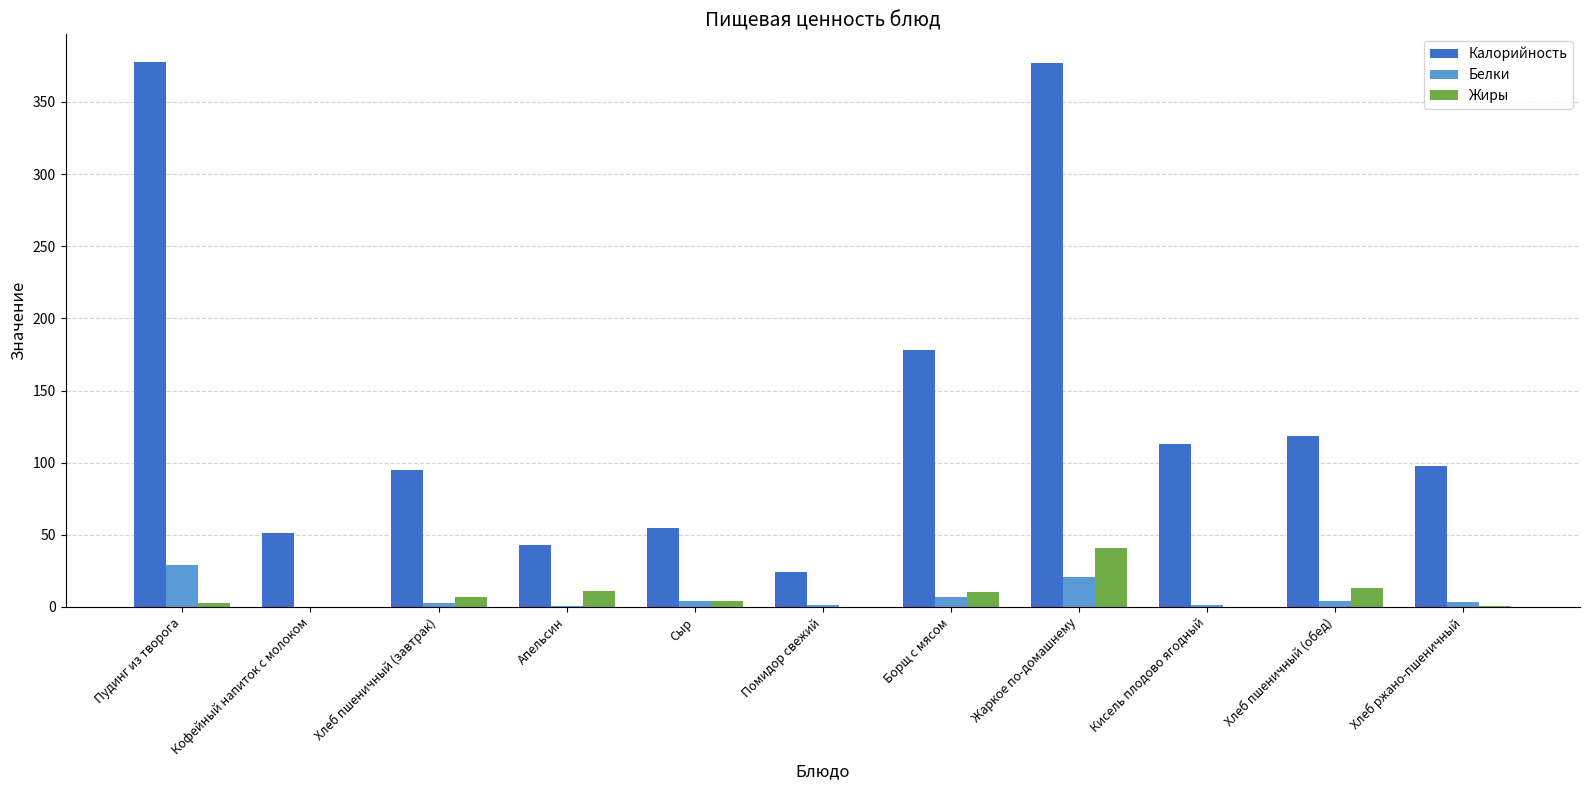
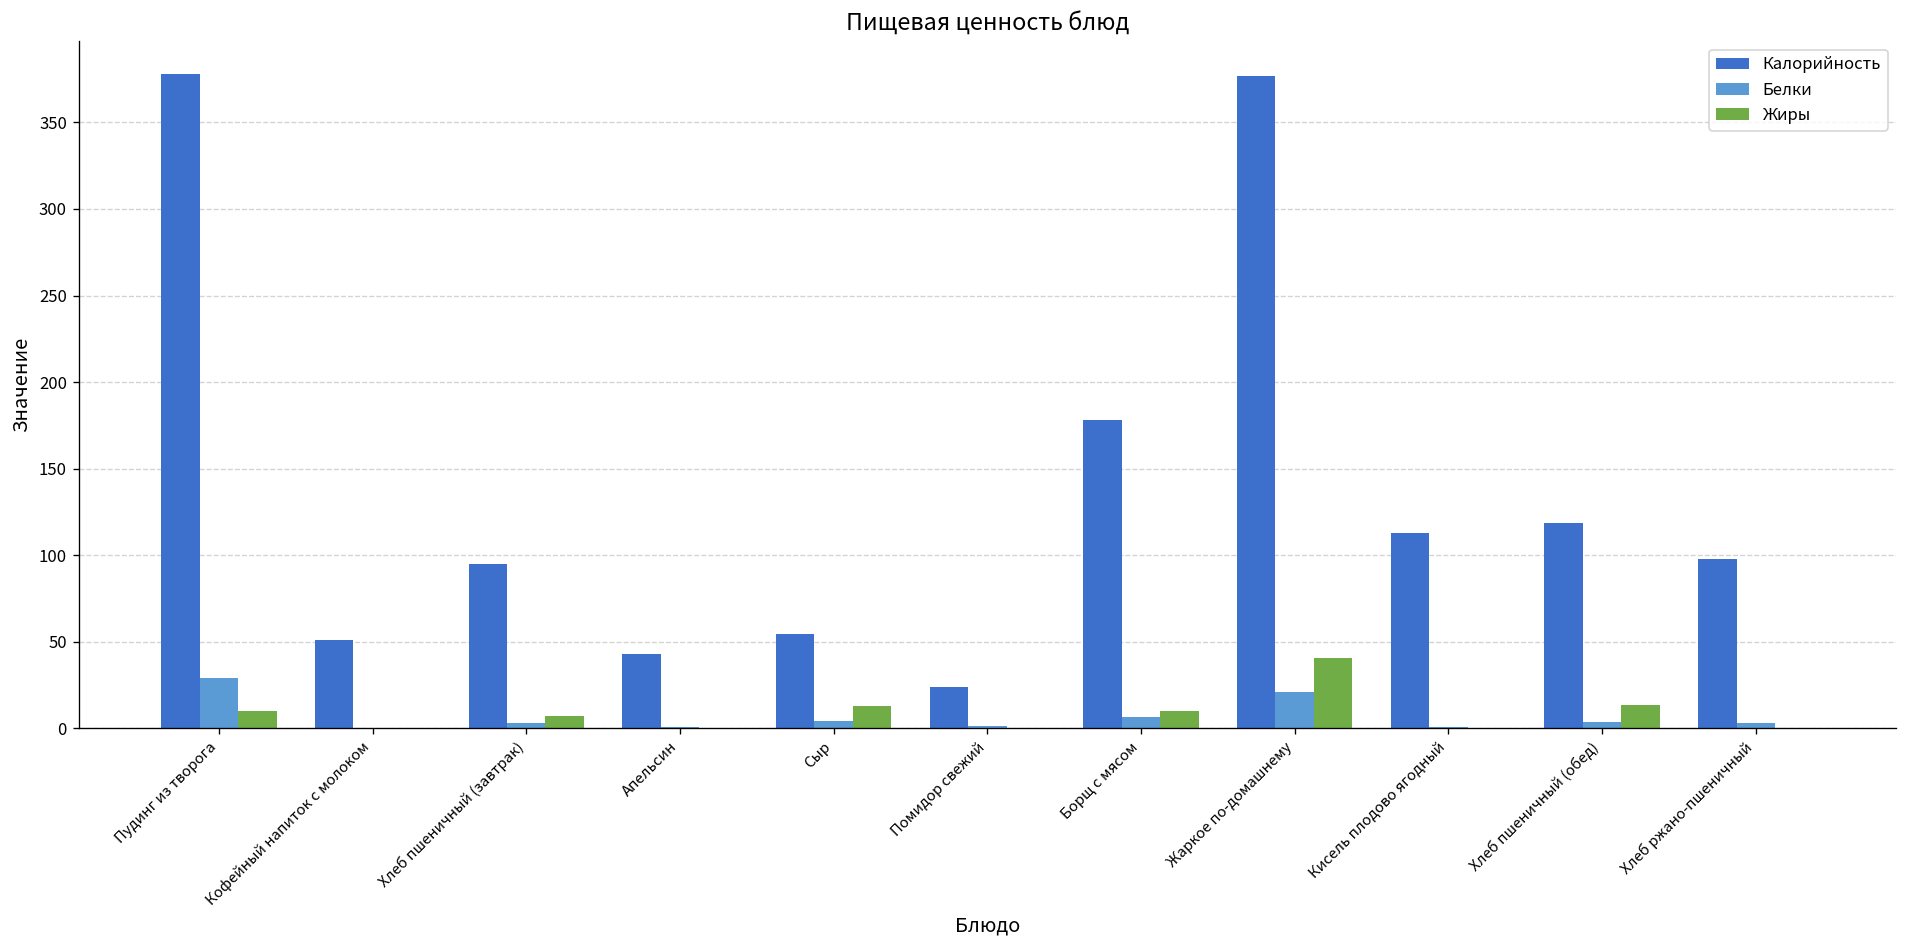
Жиры, Пудинг из творога: 3 -> 10
Жиры, Апельсин: 11 -> 0
Жиры, Сыр: 4 -> 13
